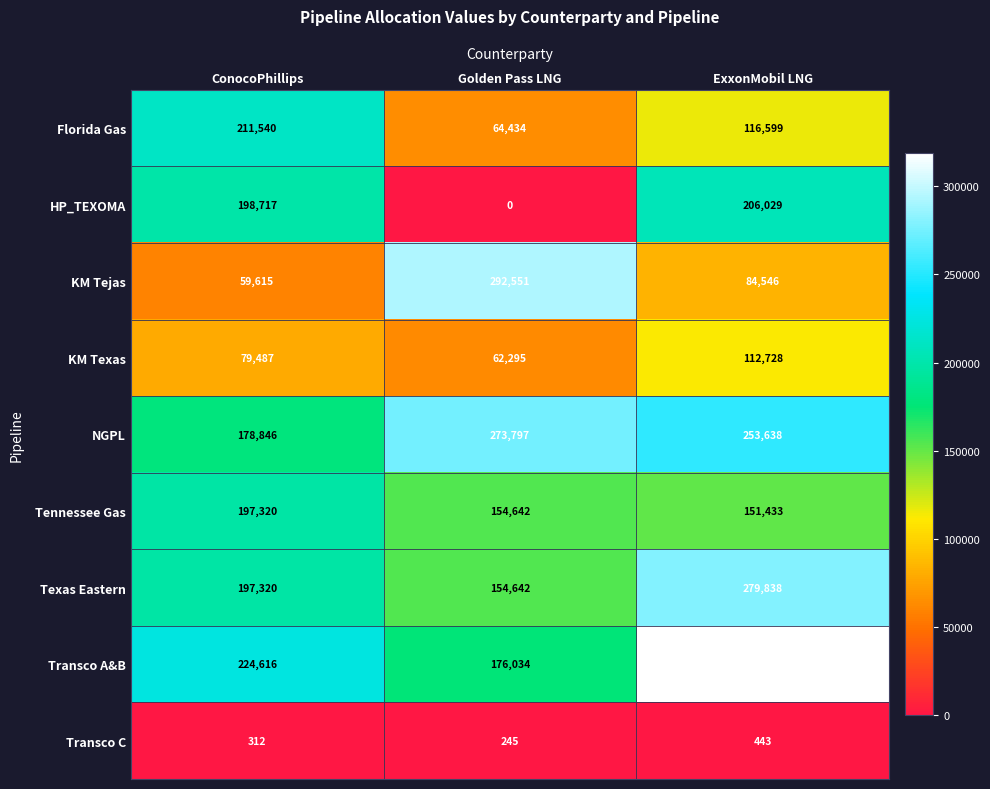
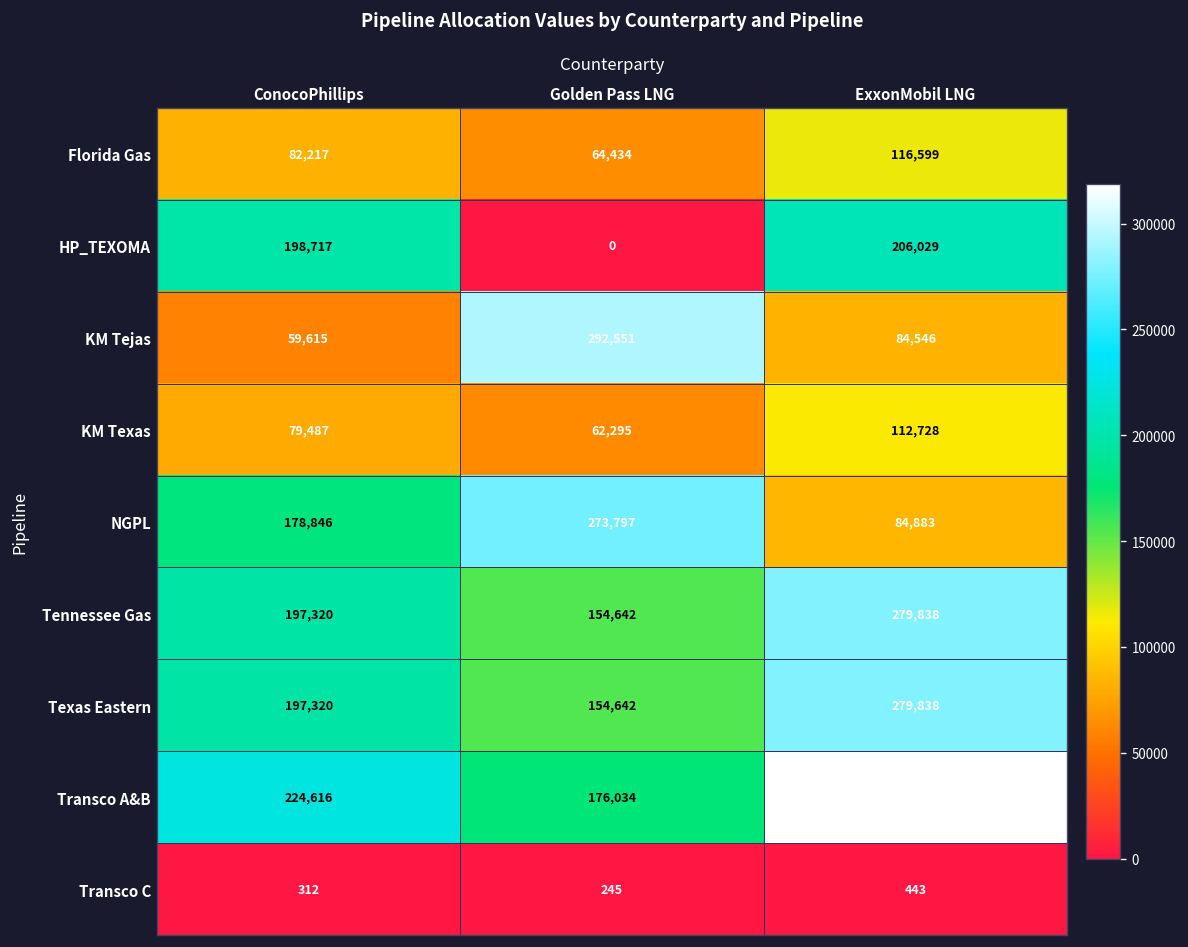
Florida Gas, ConocoPhillips: 211,540 -> 82,217
NGPL, ExxonMobil LNG: 253,638 -> 84,883
Tennessee Gas, ExxonMobil LNG: 151,433 -> 279,838
